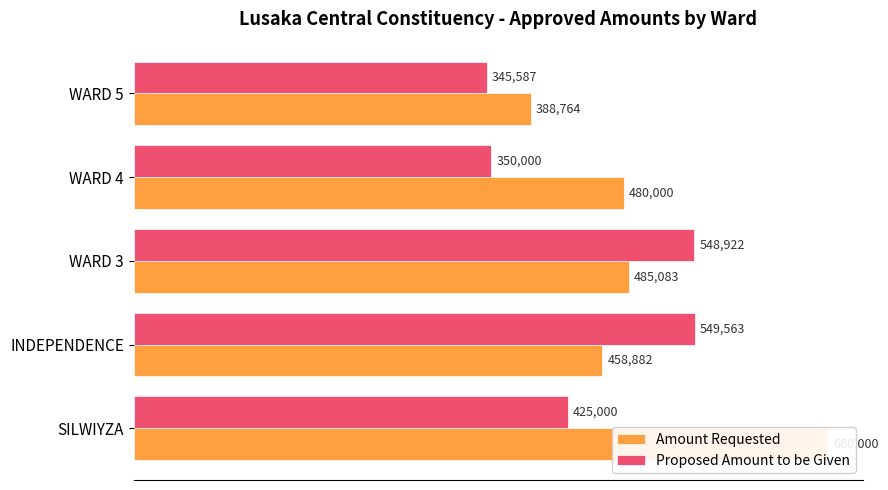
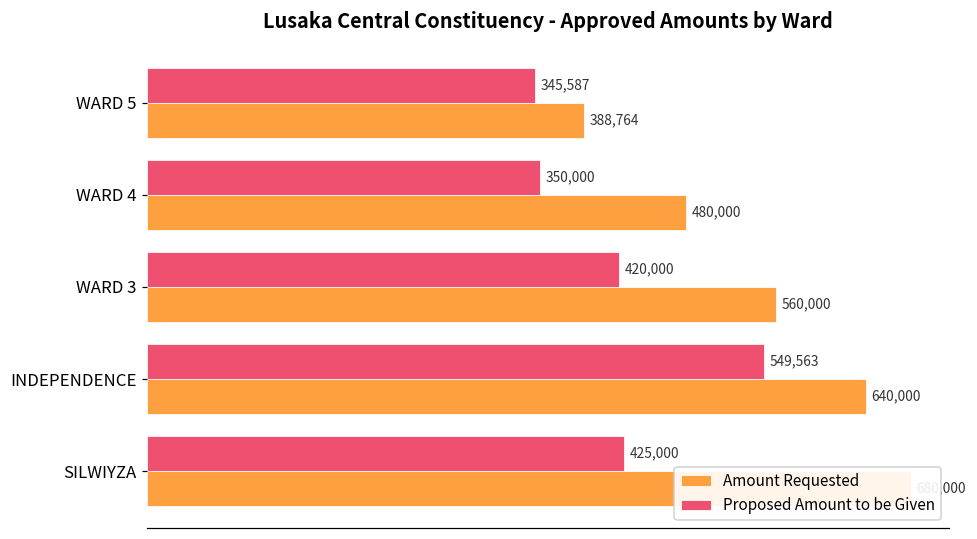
Proposed Amount to be Given, WARD 3: 548,922 -> 420,000
Amount Requested, WARD 3: 485,083 -> 560,000
Amount Requested, INDEPENDENCE: 458,882 -> 640,000
